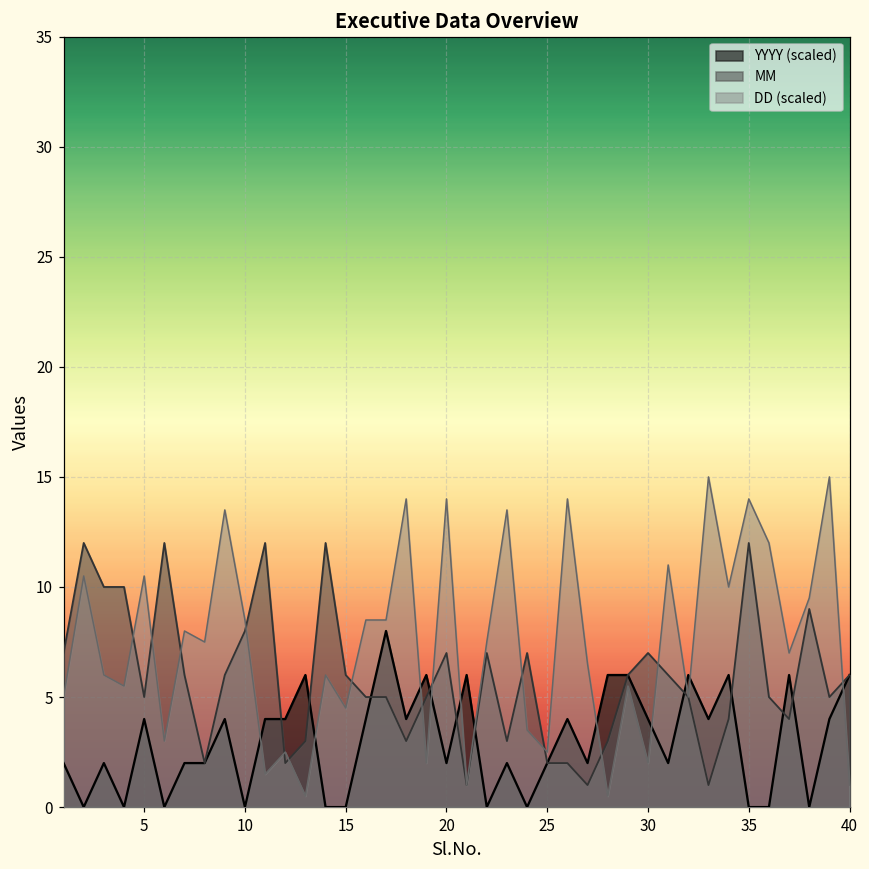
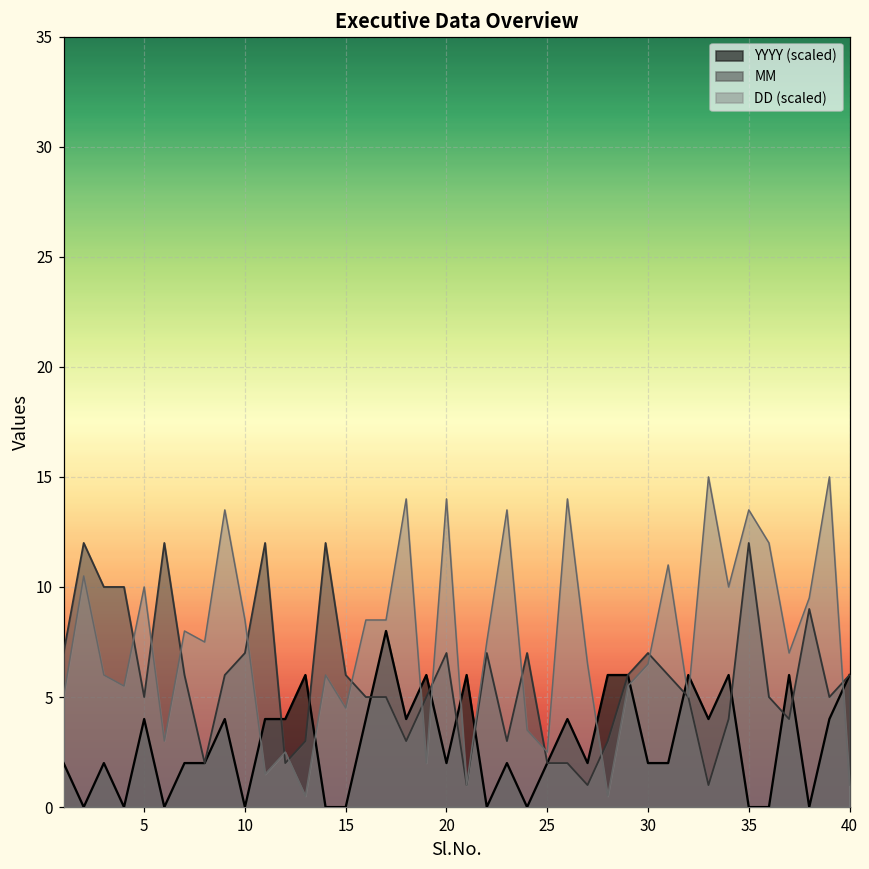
DD (scaled), 5: 10.5 -> 10.0
MM, 10: 8 -> 7
YYYY (scaled), 30: 4.0 -> 2.0
DD (scaled), 30: 2.0 -> 6.5
DD (scaled), 35: 14.0 -> 13.5
